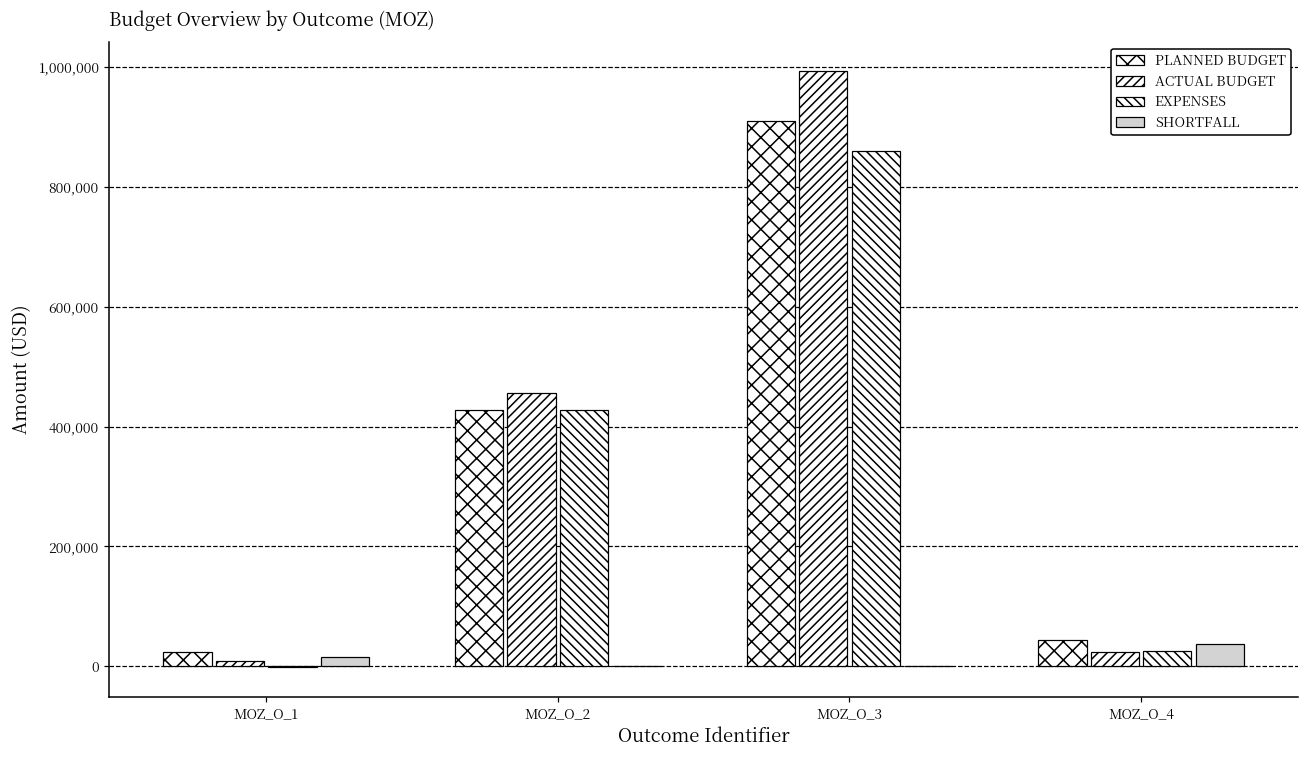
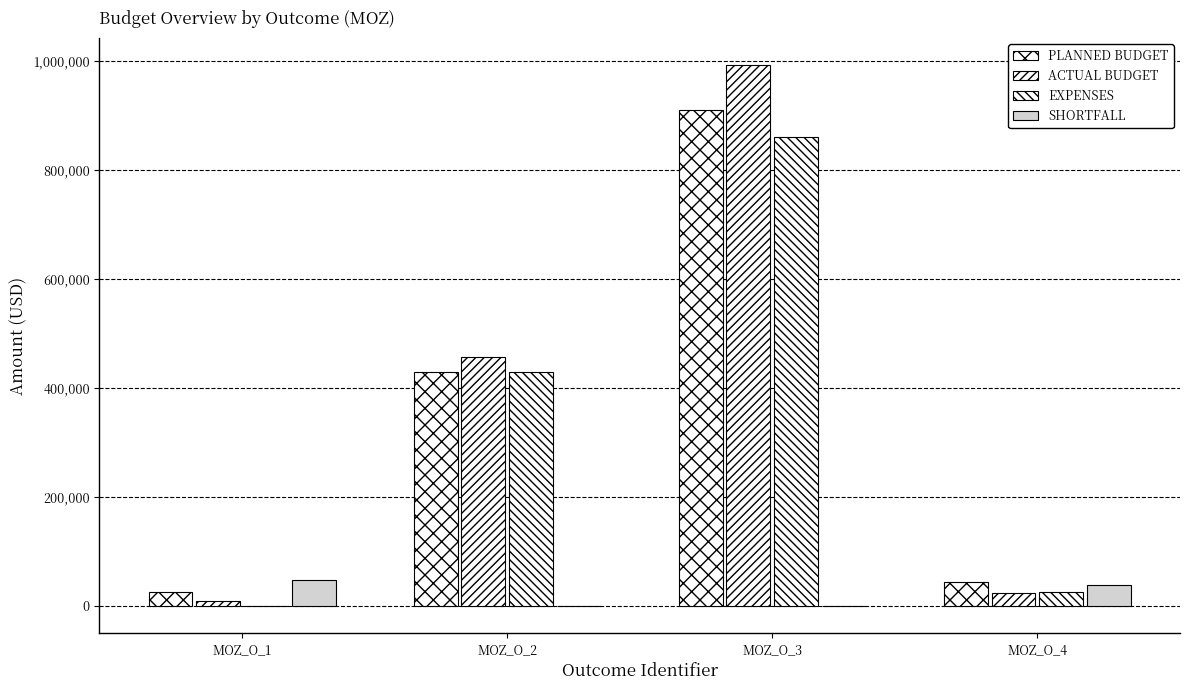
SHORTFALL, MOZ_O_1: 20,000 -> 50,000
